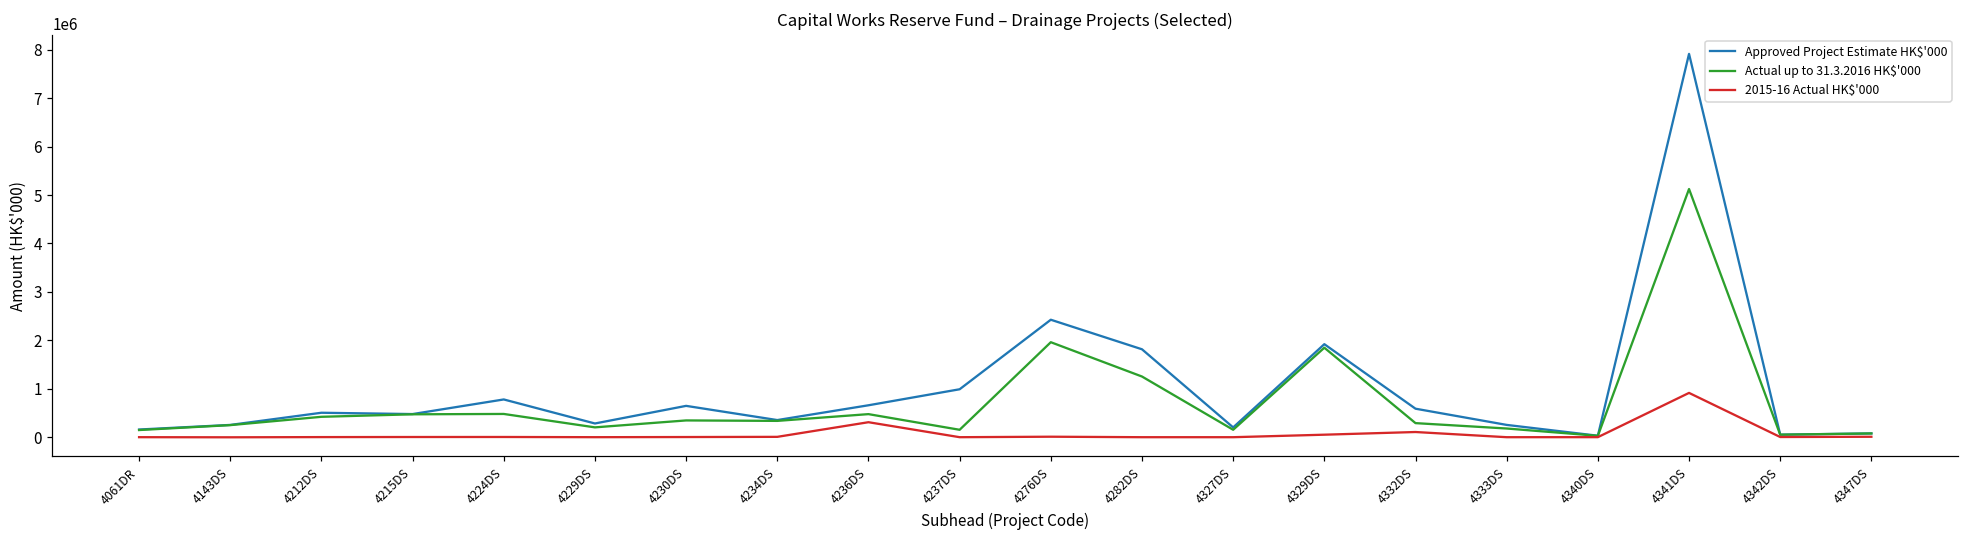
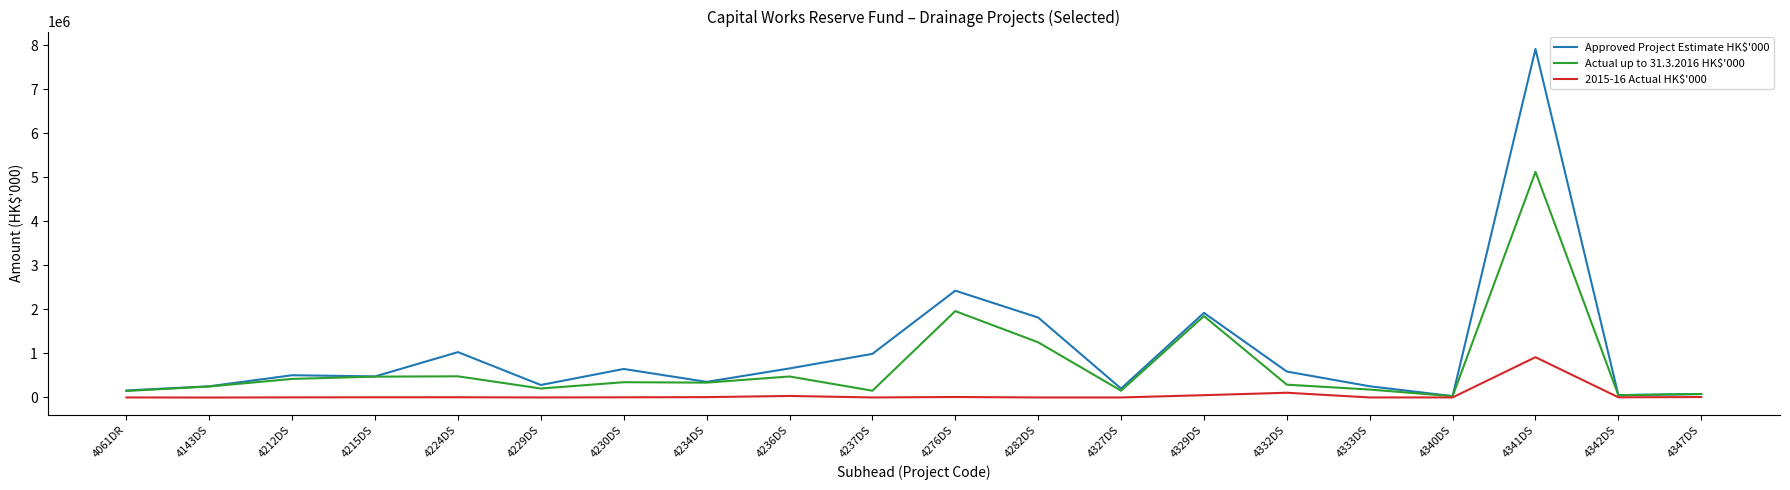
Approved Project Estimate HK$'000, 4224DS: 800000 -> 1000000
2015-16 Actual HK$'000, 4236DS: 300000 -> 0
